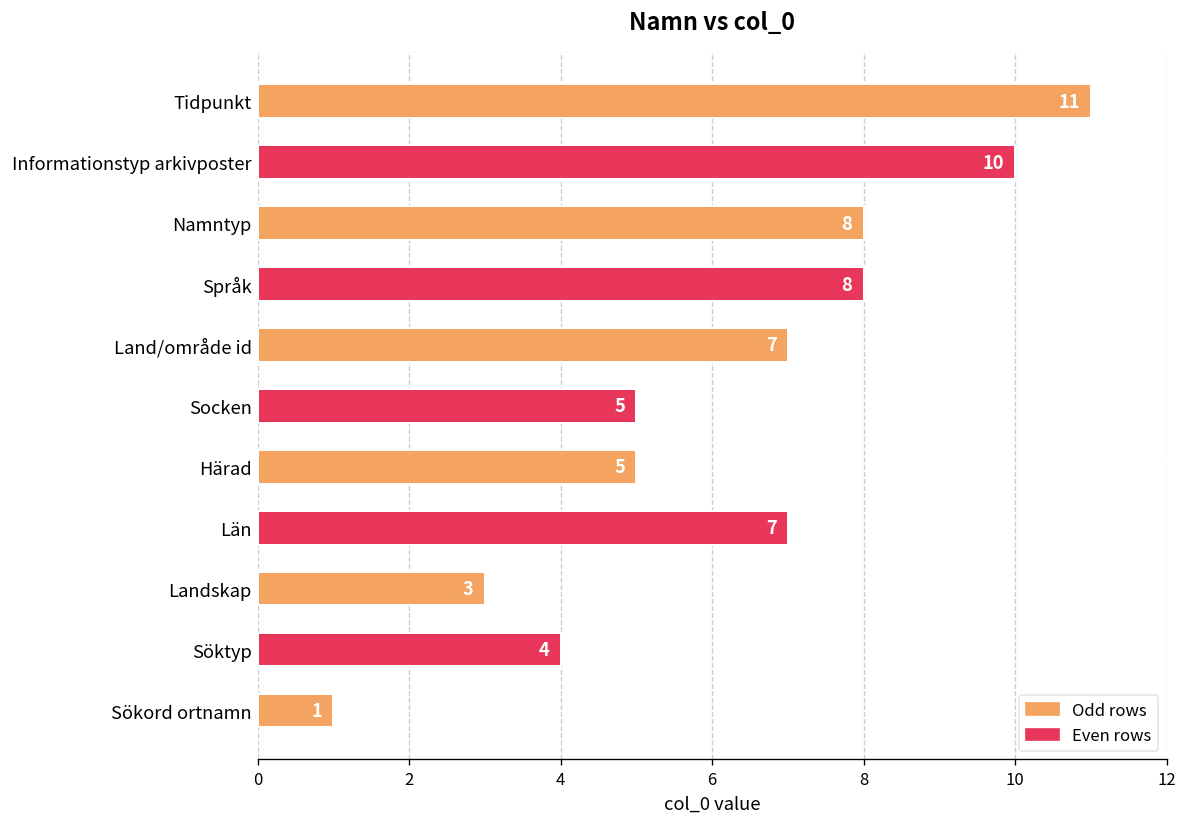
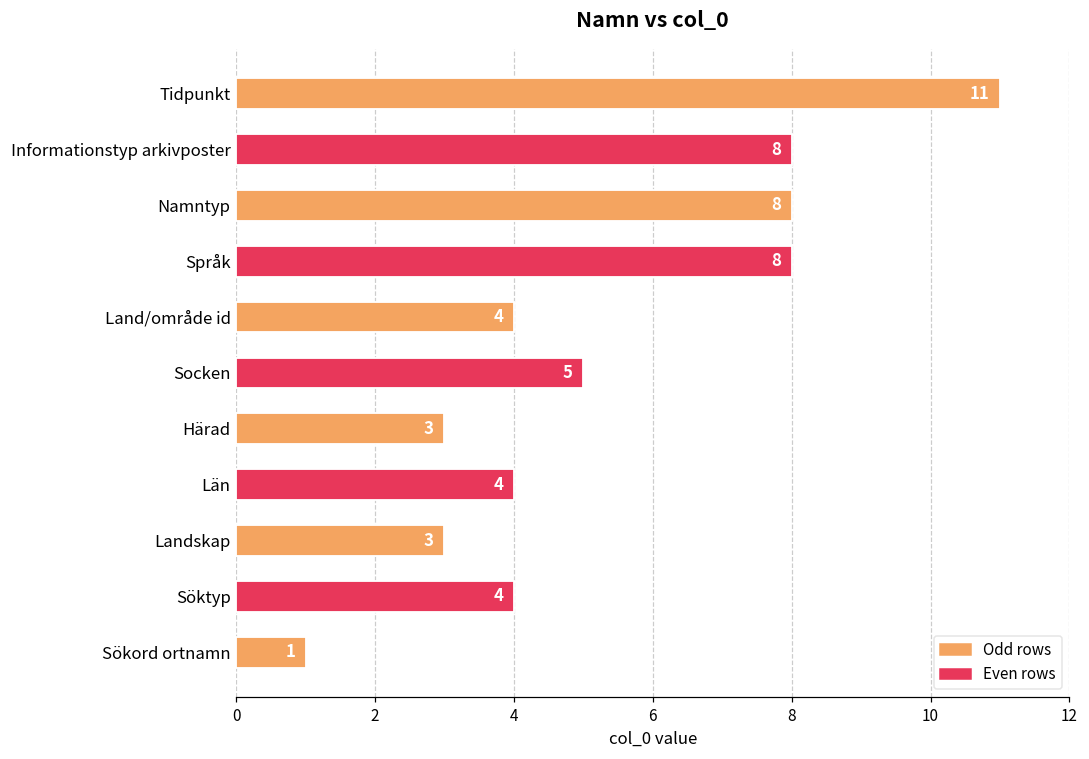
Informationstyp arkivposter: 10 -> 8
Land/område id: 7 -> 4
Härad: 5 -> 3
Län: 7 -> 4
